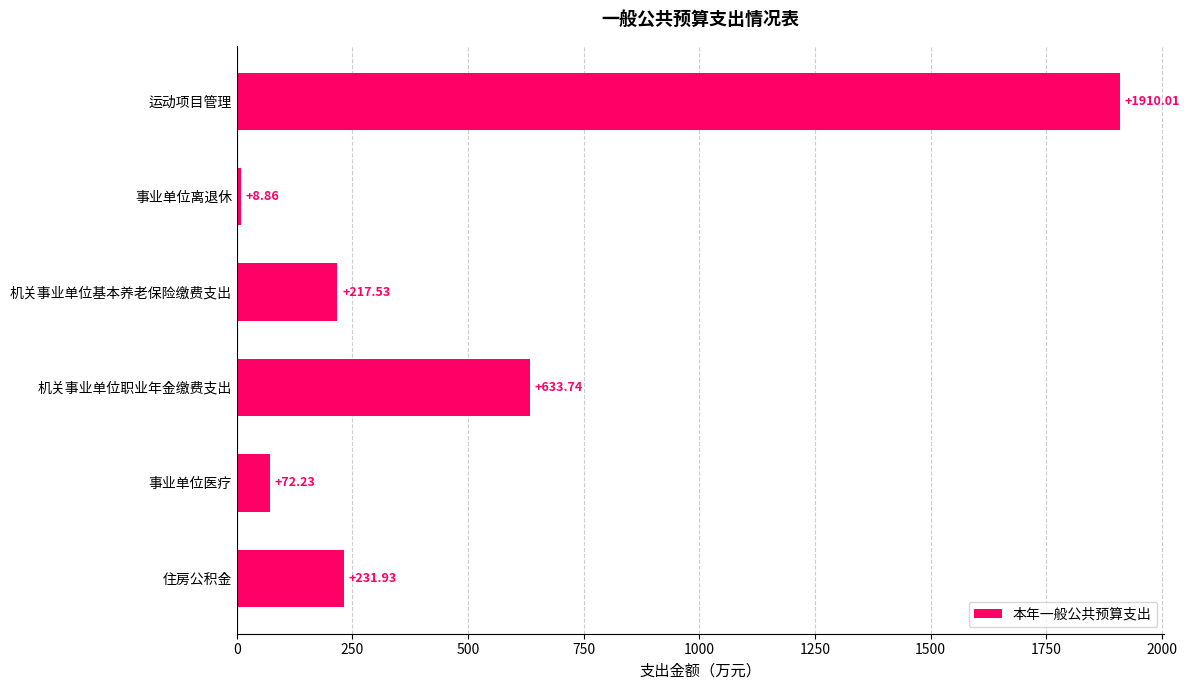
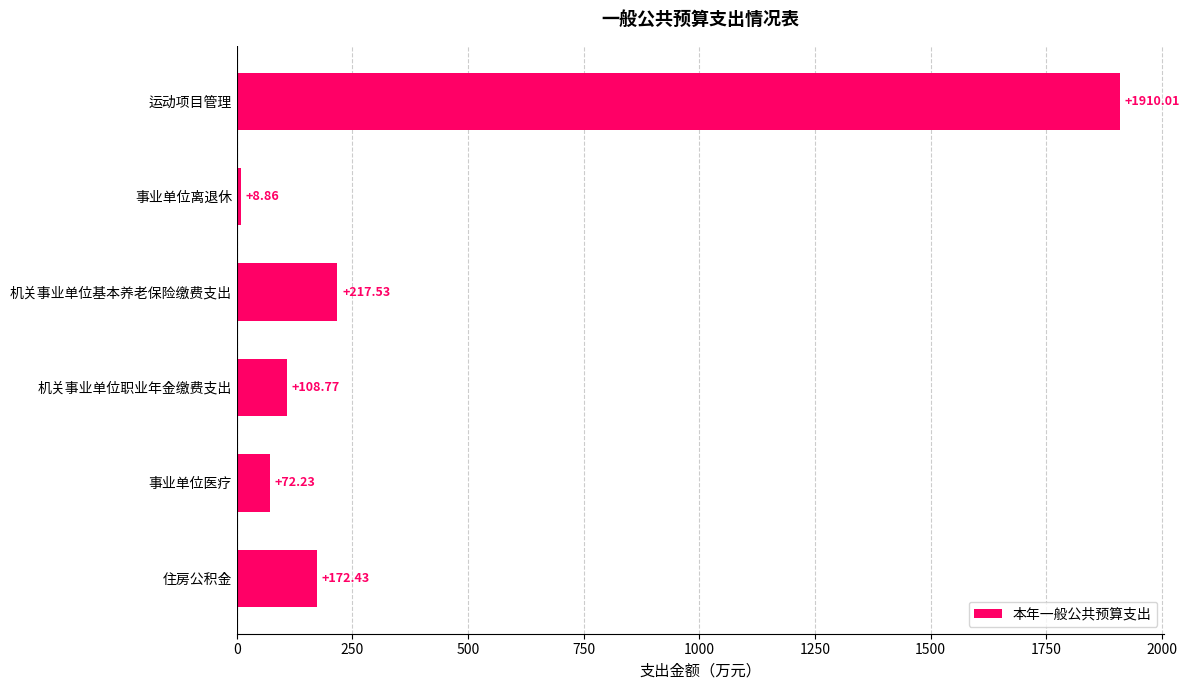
机关事业单位职业年金缴费支出: +633.74 -> +108.77
住房公积金: +231.93 -> +172.43
